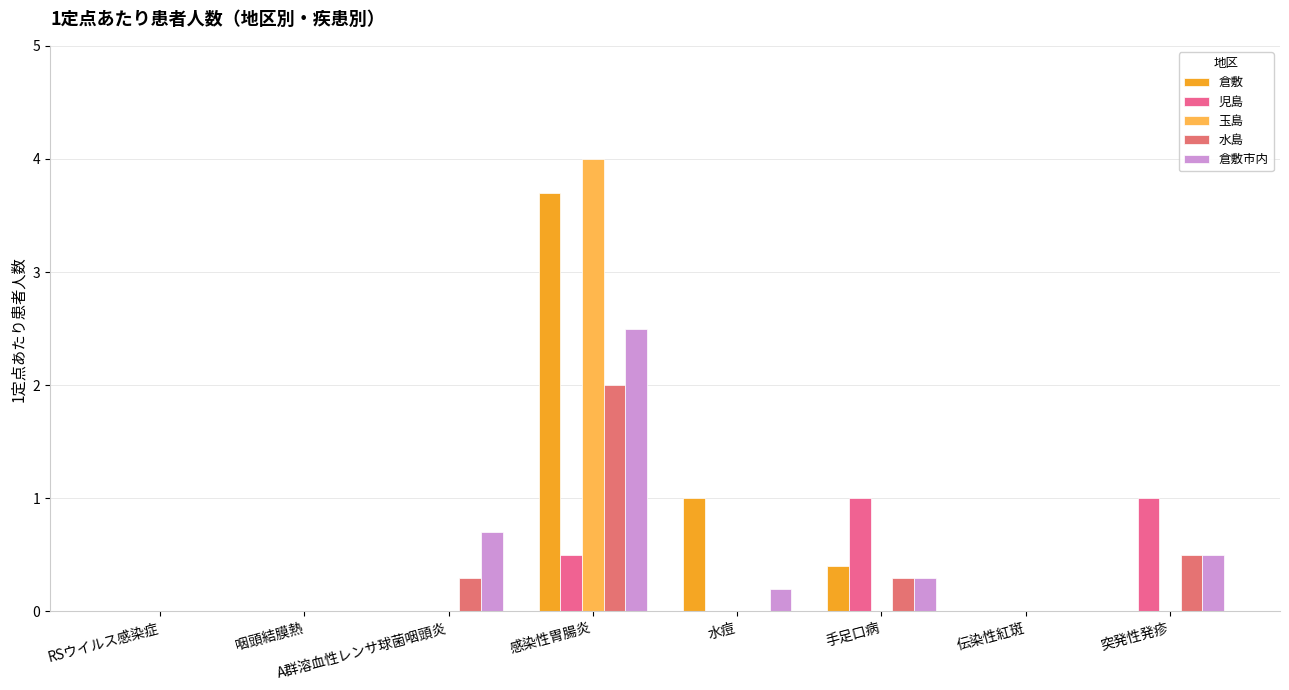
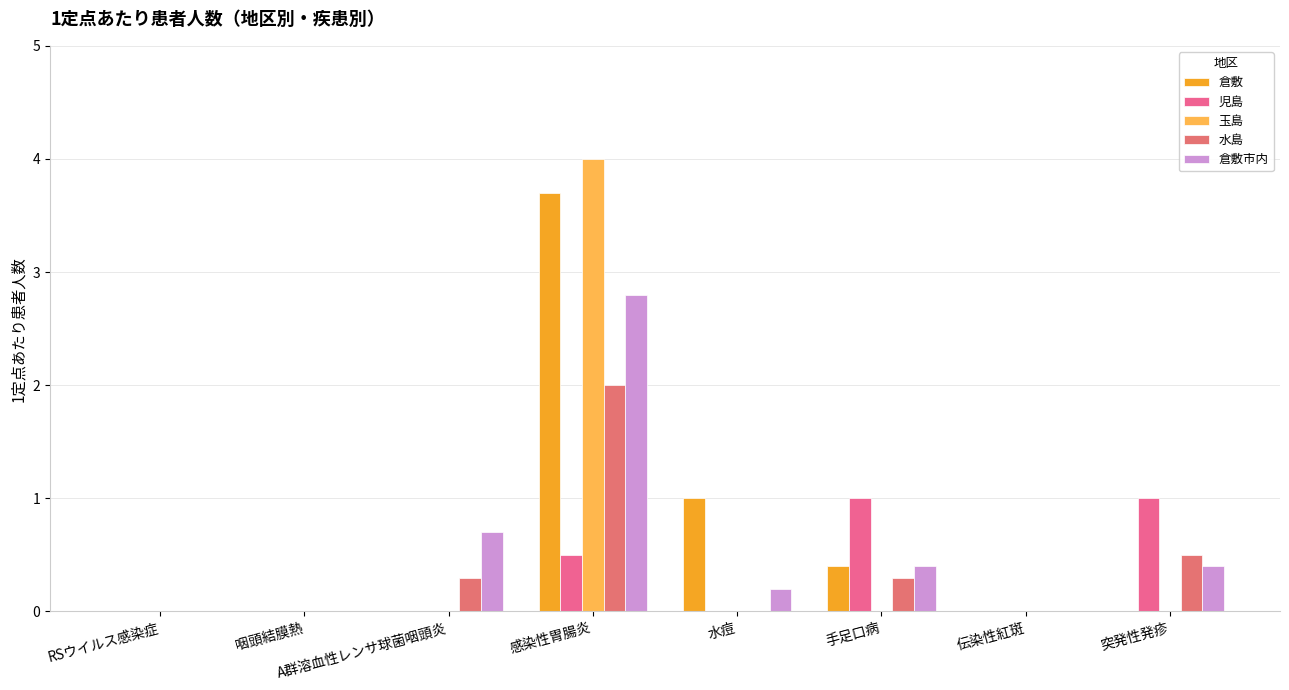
倉敷市内, 感染性胃腸炎: 2.5 -> 2.8
倉敷市内, 手足口病: 0.3 -> 0.4
倉敷市内, 突発性発疹: 0.5 -> 0.4
